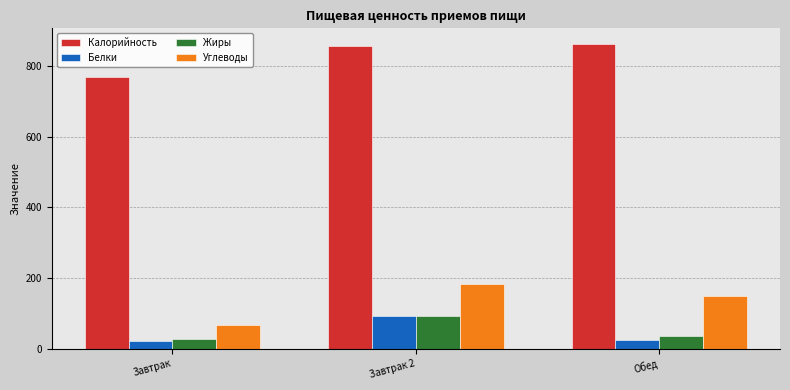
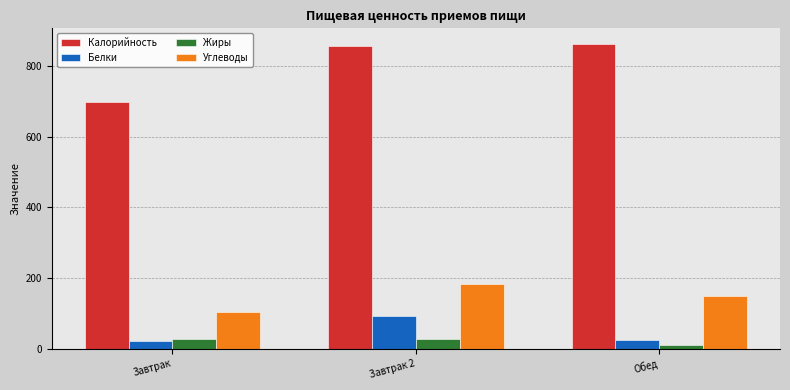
Калорийность, Завтрак: 770 -> 700
Углеводы, Завтрак: 70 -> 100
Жиры, Завтрак 2: 90 -> 30
Жиры, Обед: 30 -> 10
